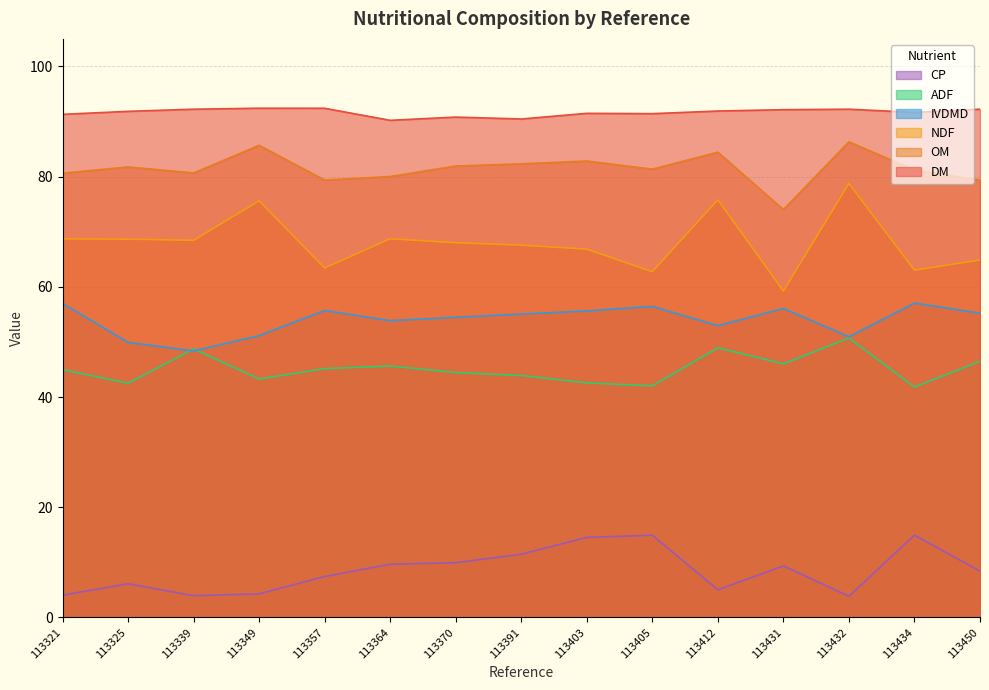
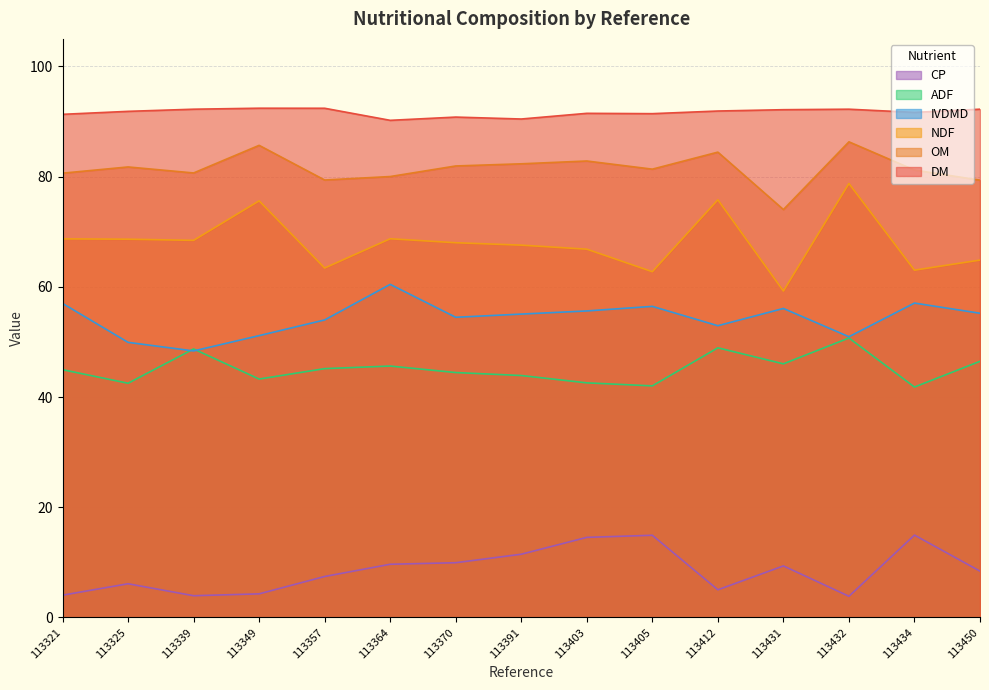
IVDMD, 113357: 56 -> 54
IVDMD, 113364: 54 -> 60
